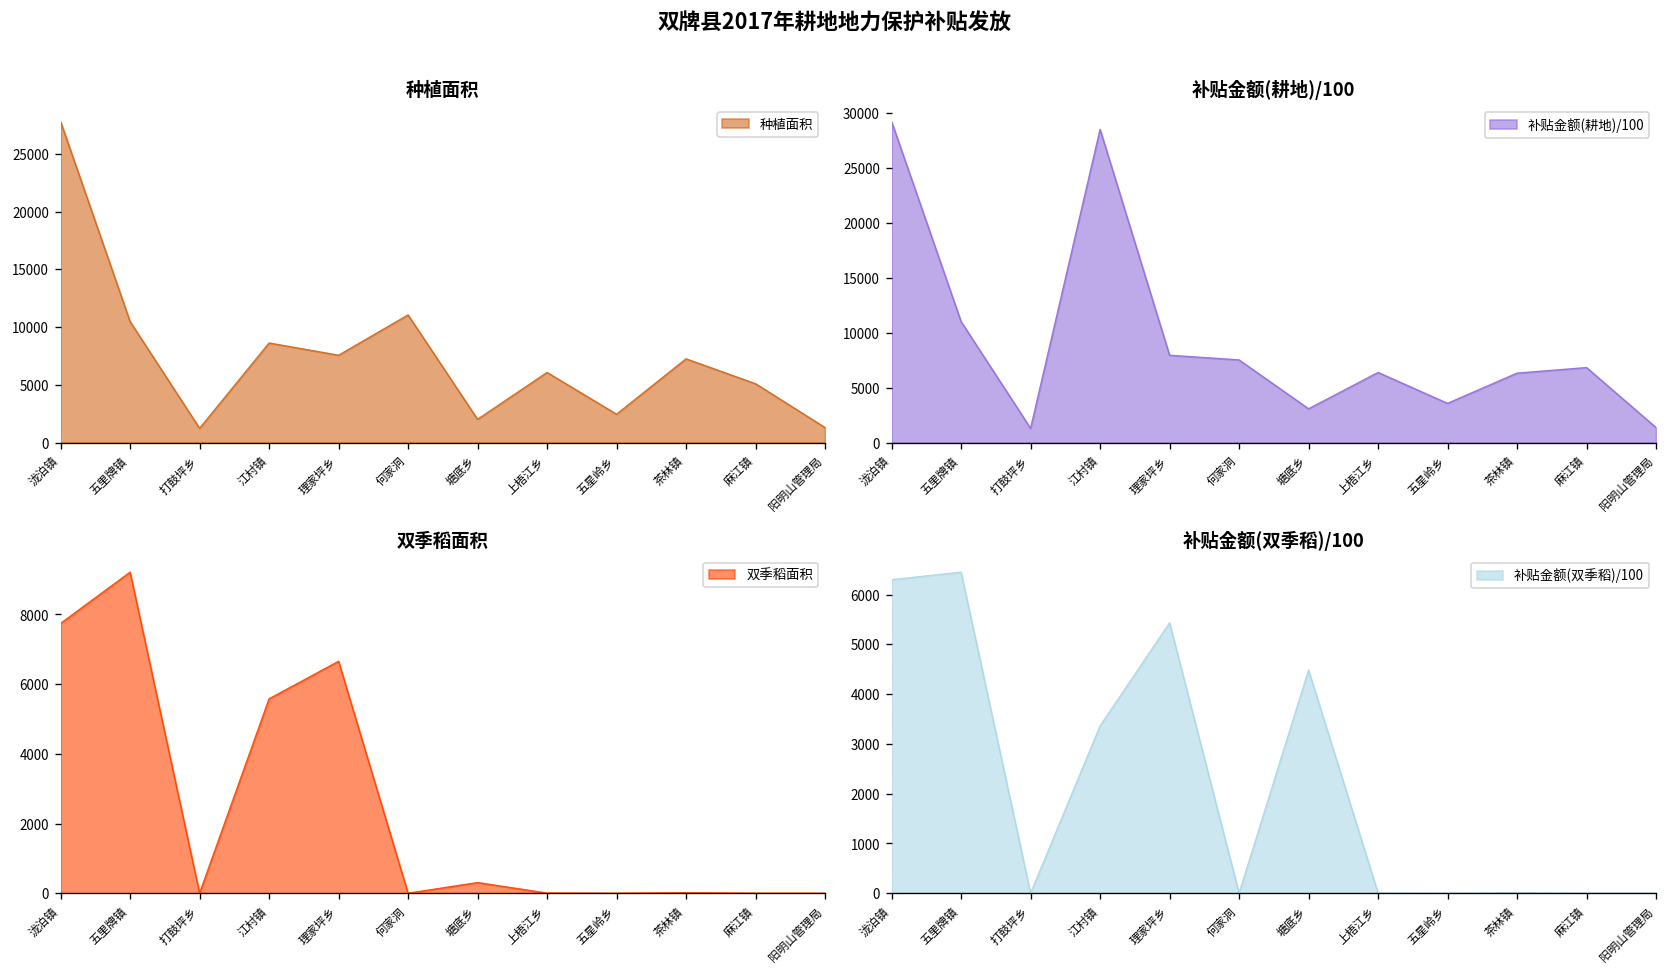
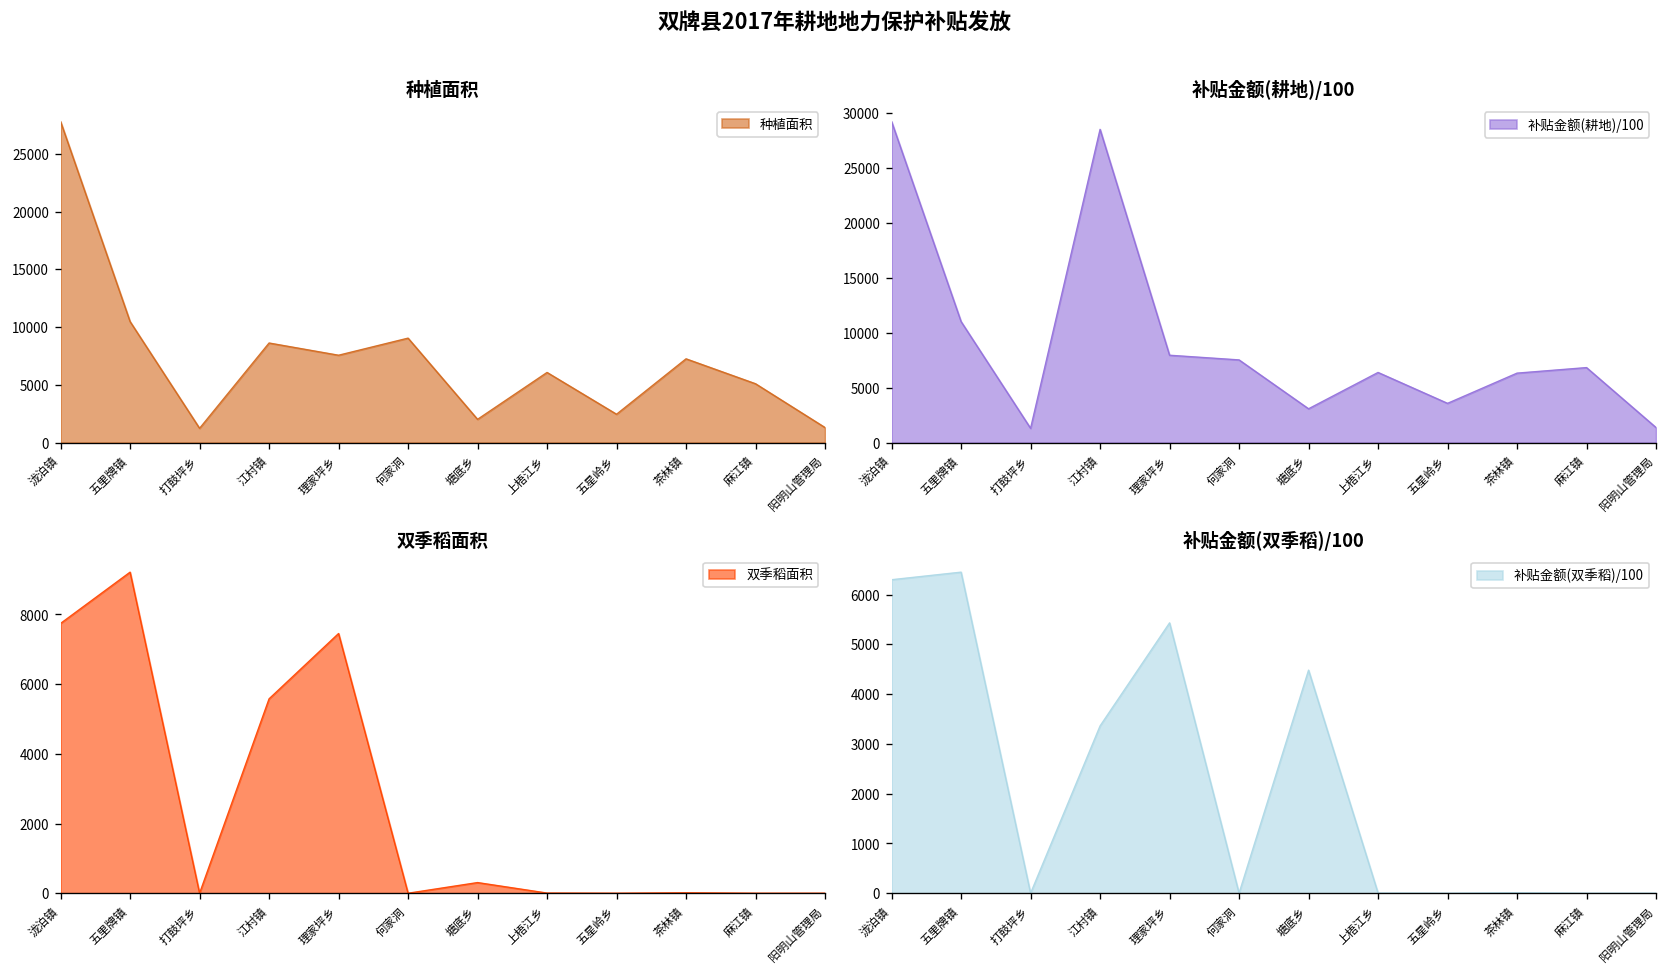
种植面积, 何家洞: 11000 -> 9000
双季稻面积, 理家坪乡: 6700 -> 7500
